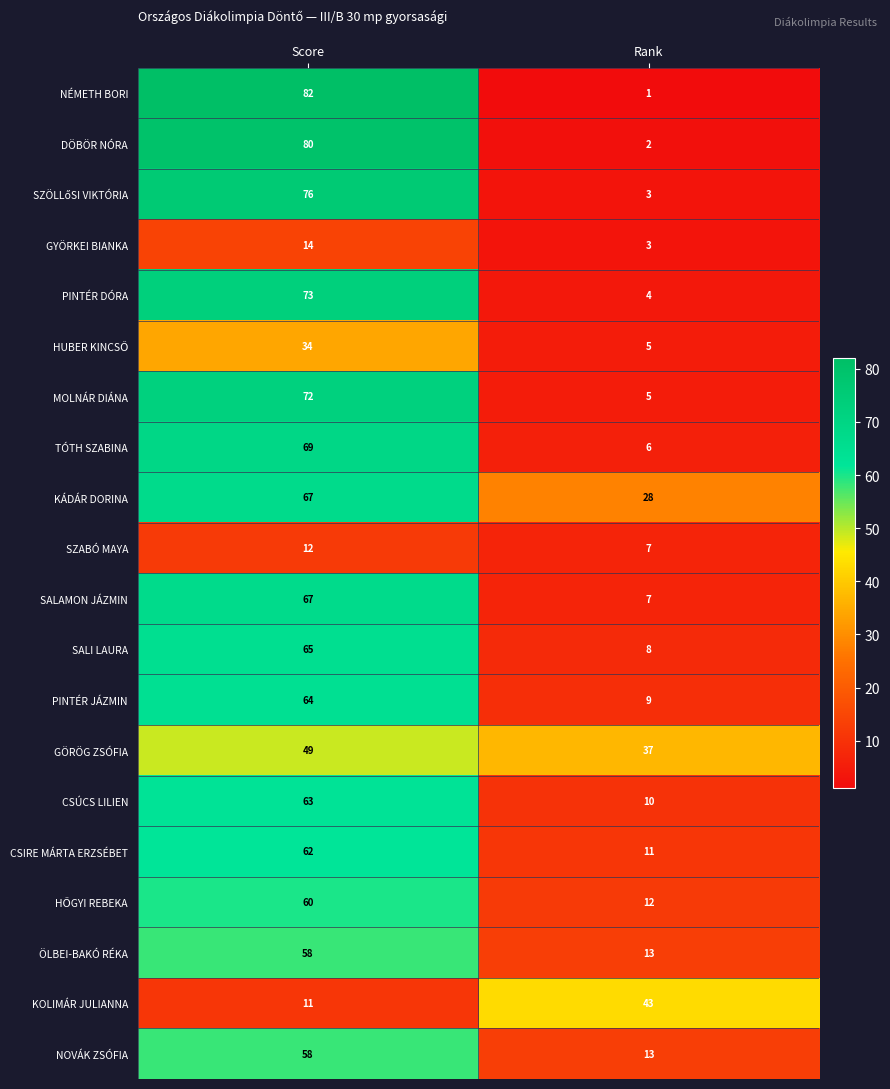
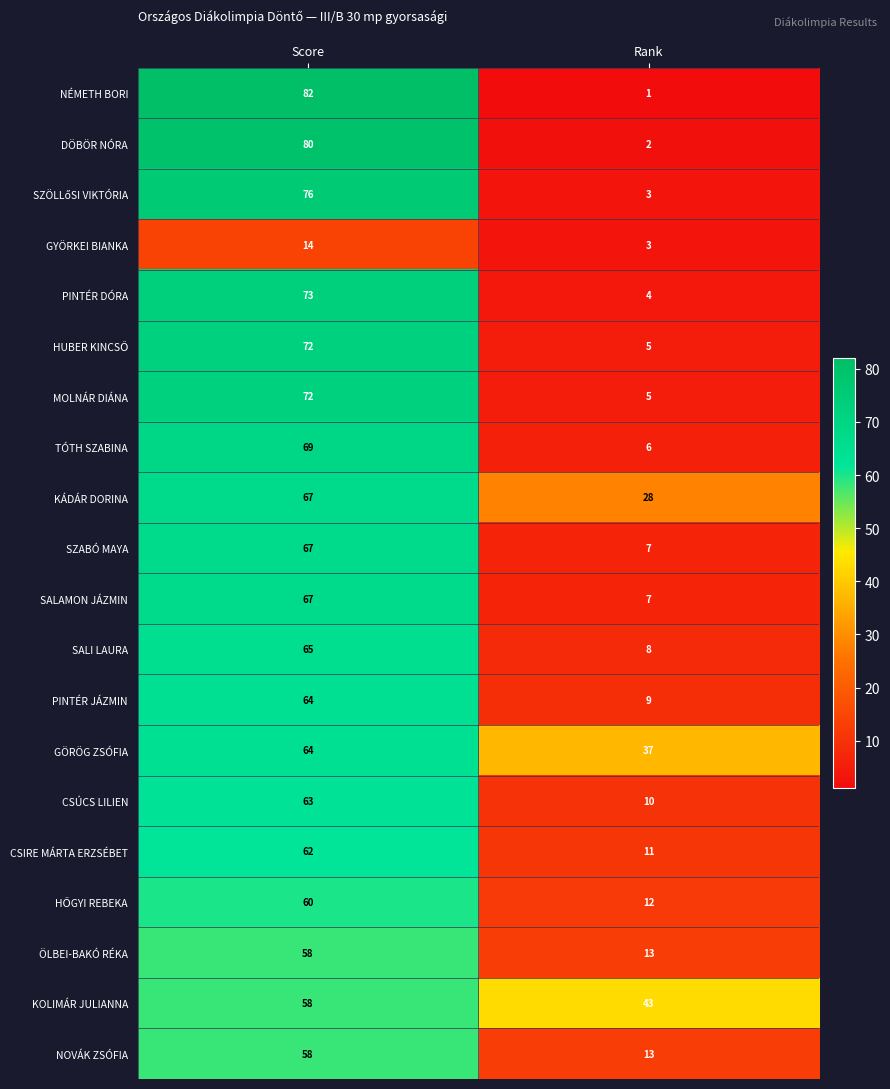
HUBER KINCSŐ, Score: 34 -> 72
SZABÓ MAYA, Score: 12 -> 67
GÖRÖG ZSÓFIA, Score: 49 -> 64
KOLIMÁR JULIANNA, Score: 11 -> 58
